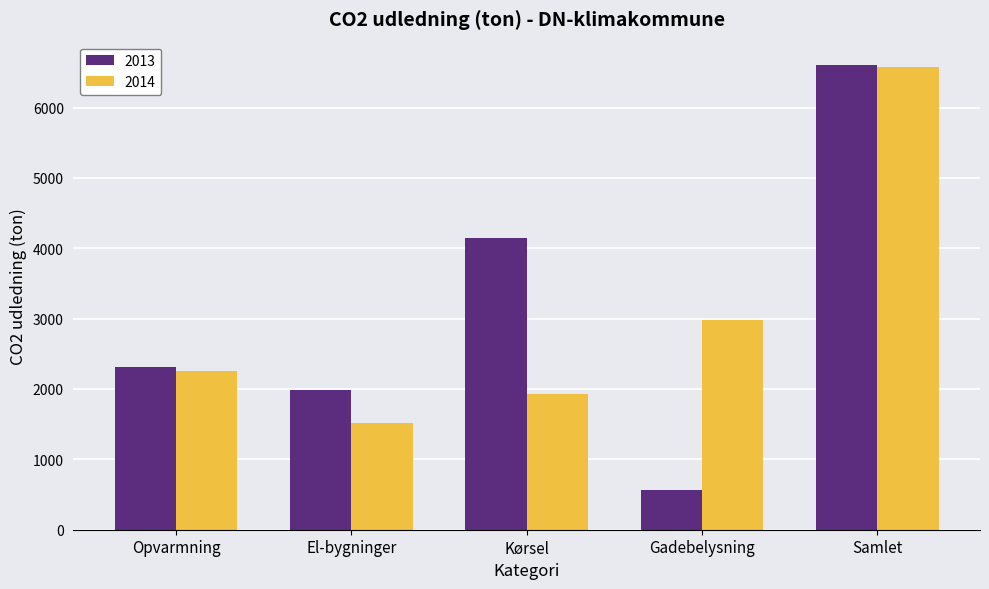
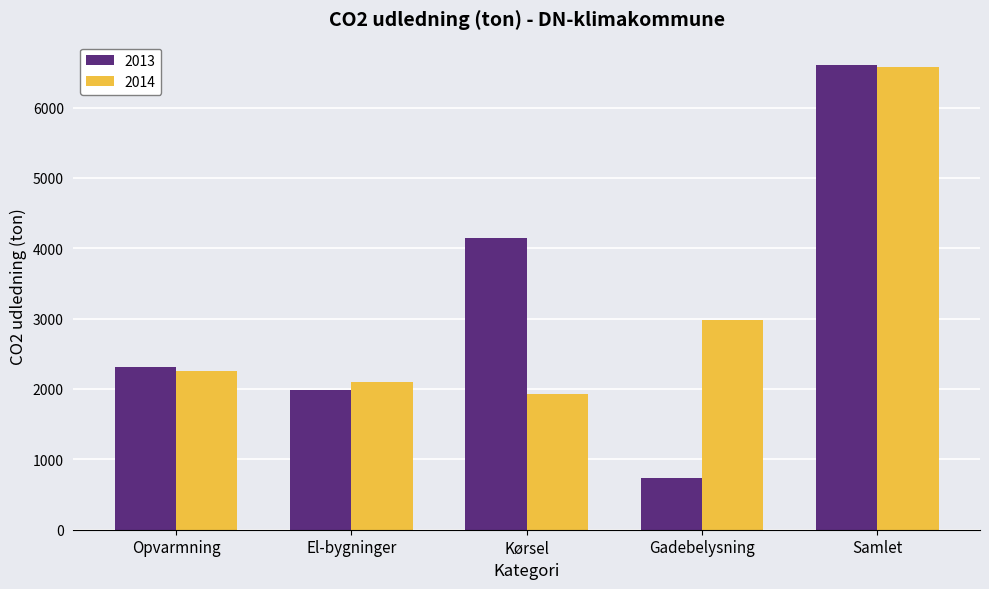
2014, El-bygninger: 1500 -> 2100
2013, Gadebelysning: 600 -> 700
